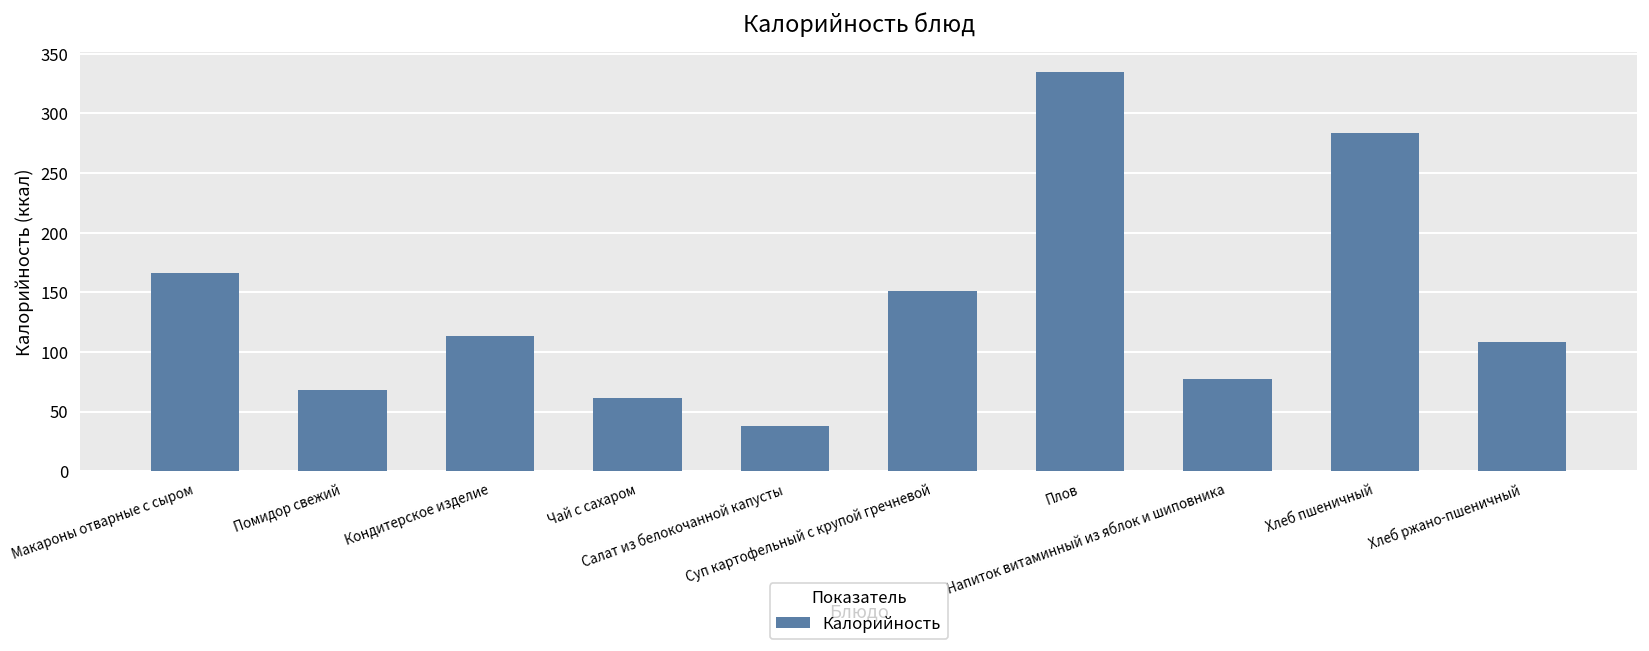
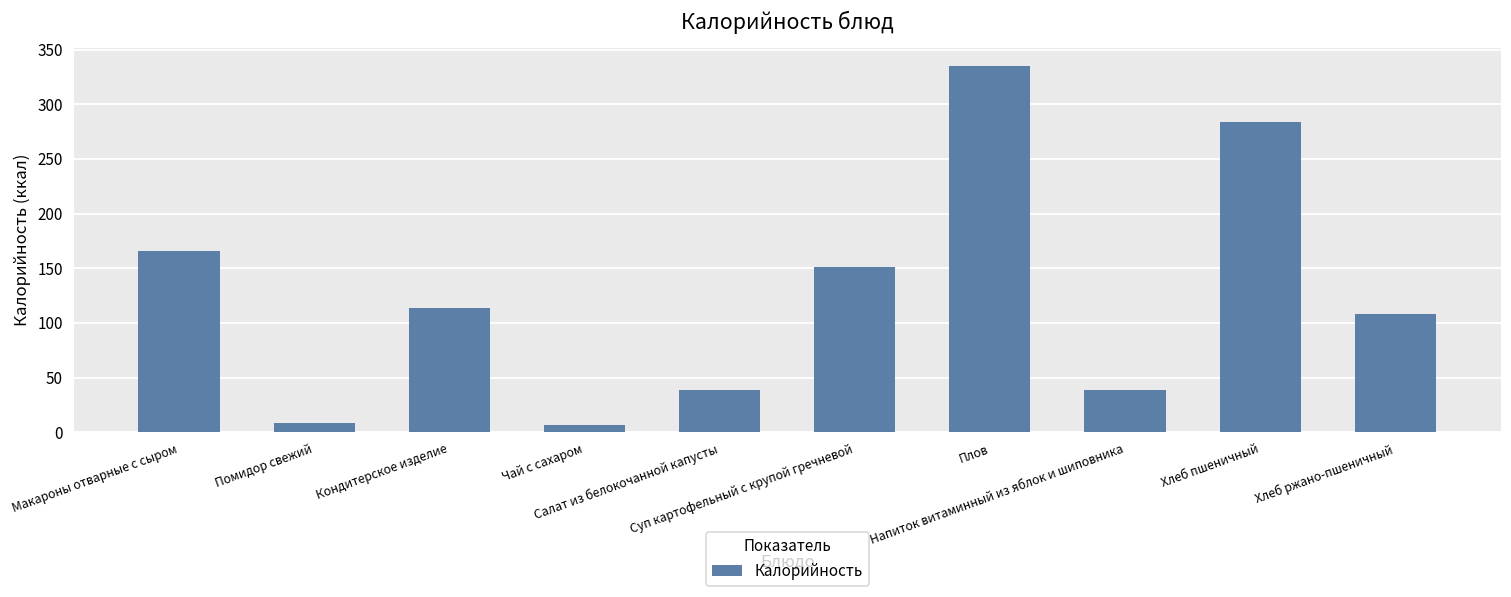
Помидор свежий: 70 -> 10
Чай с сахаром: 60 -> 10
Напиток витаминный из яблок и шиповника: 80 -> 40
